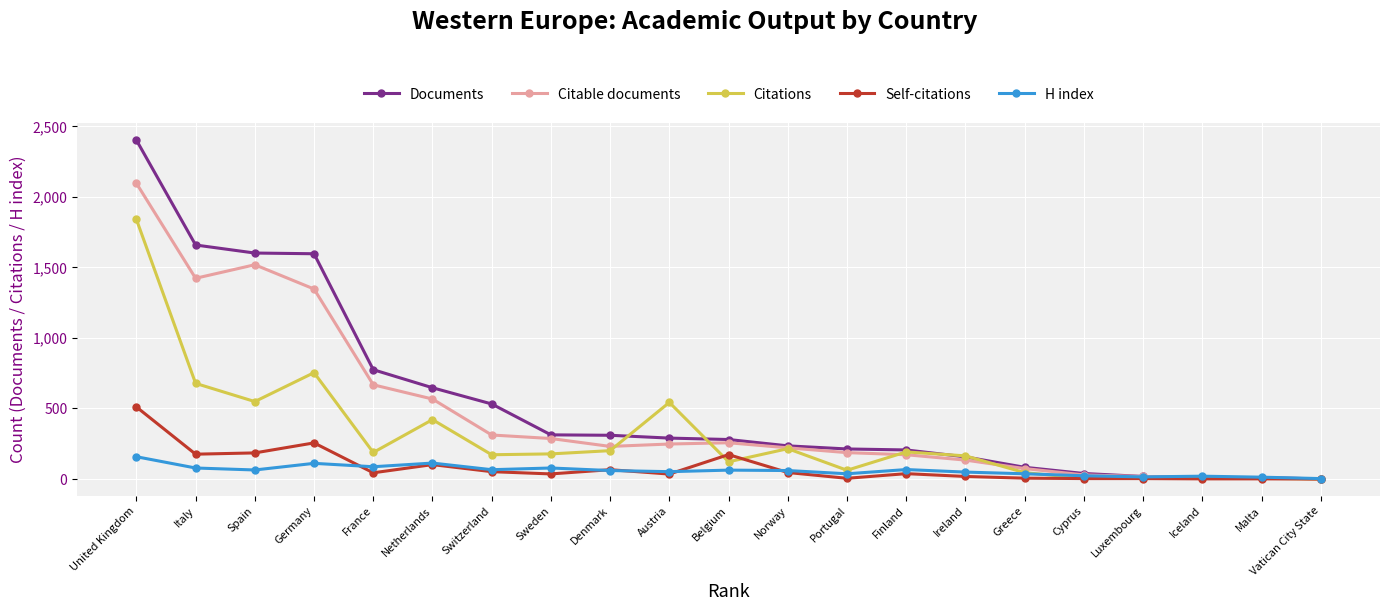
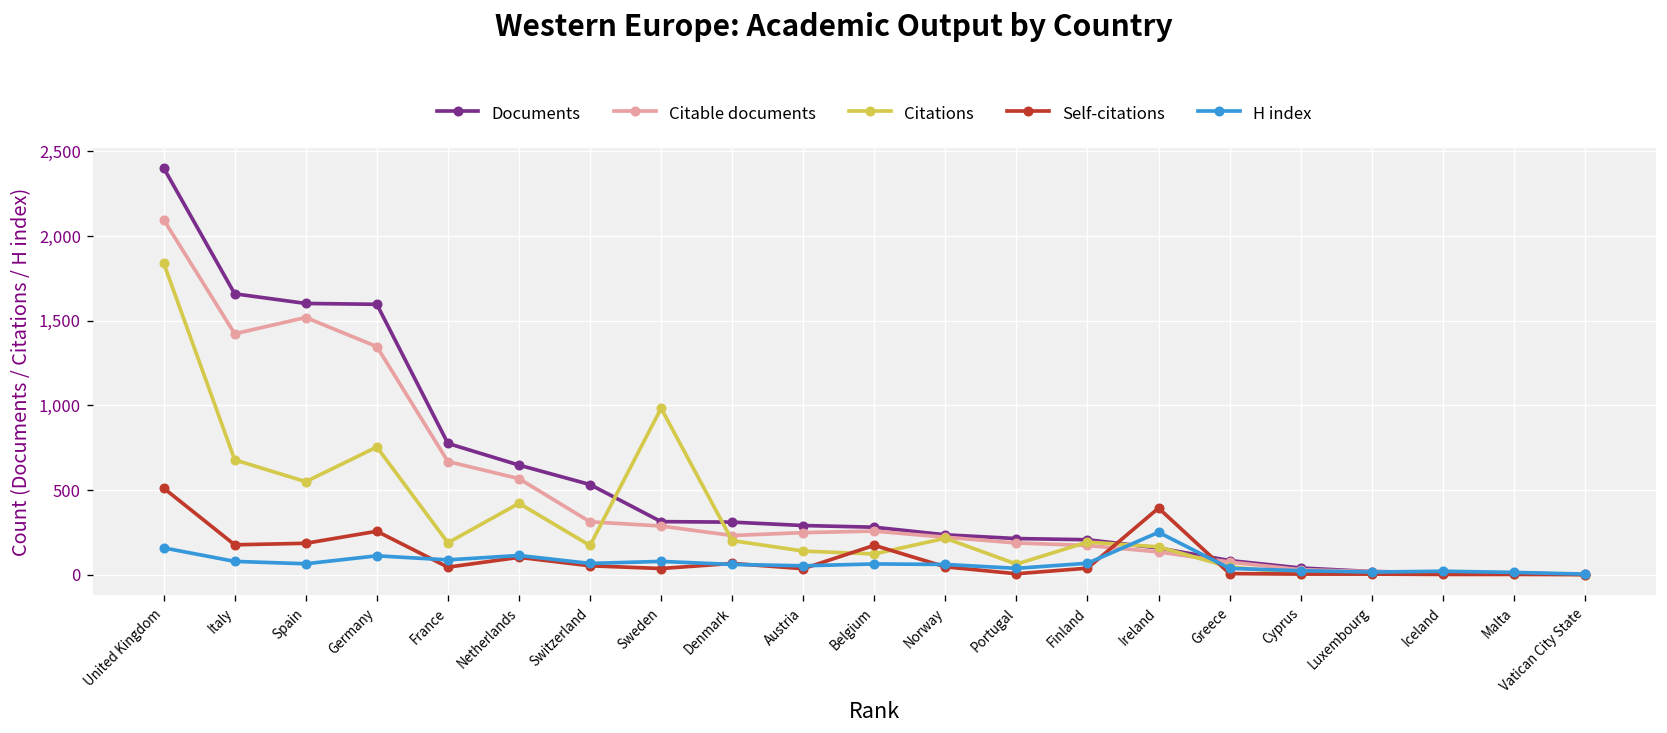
Citations, Sweden: 180 -> 980
Citations, Austria: 540 -> 140
Self-citations, Ireland: 20 -> 390
H index, Ireland: 50 -> 250
